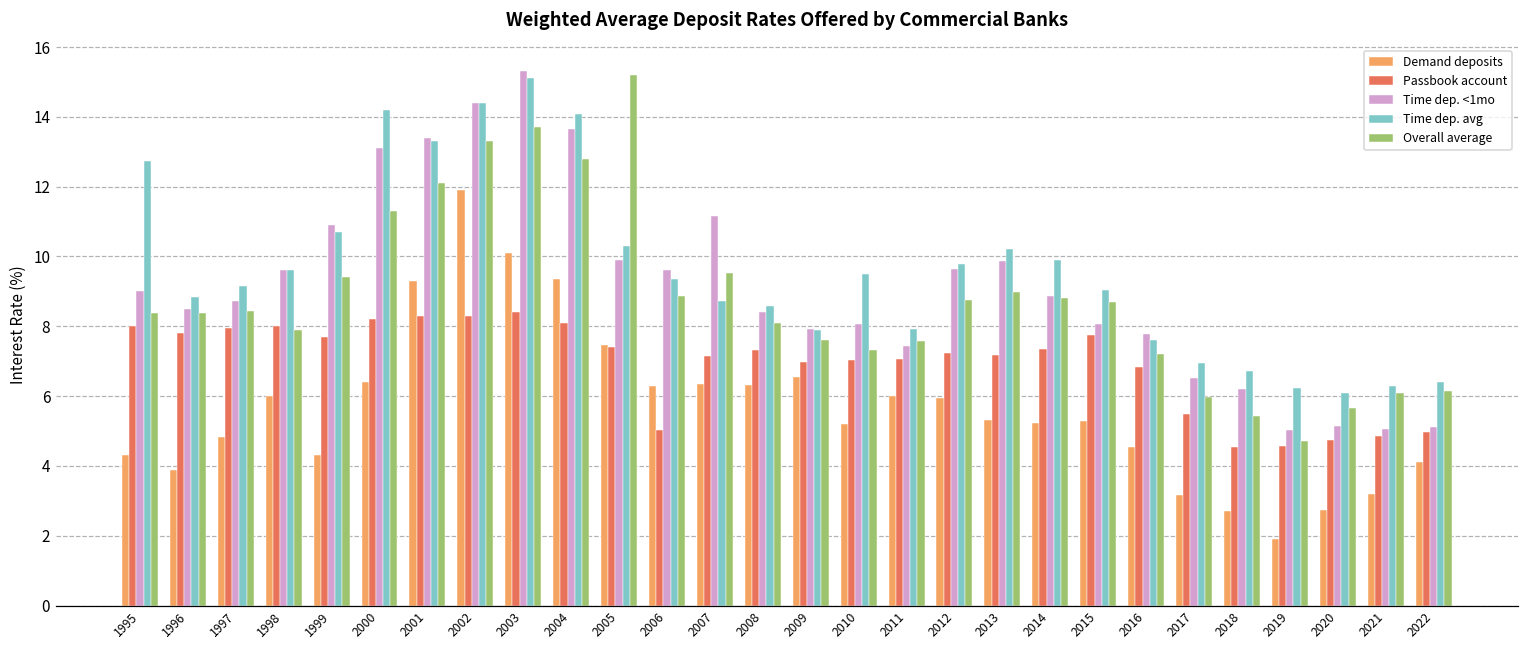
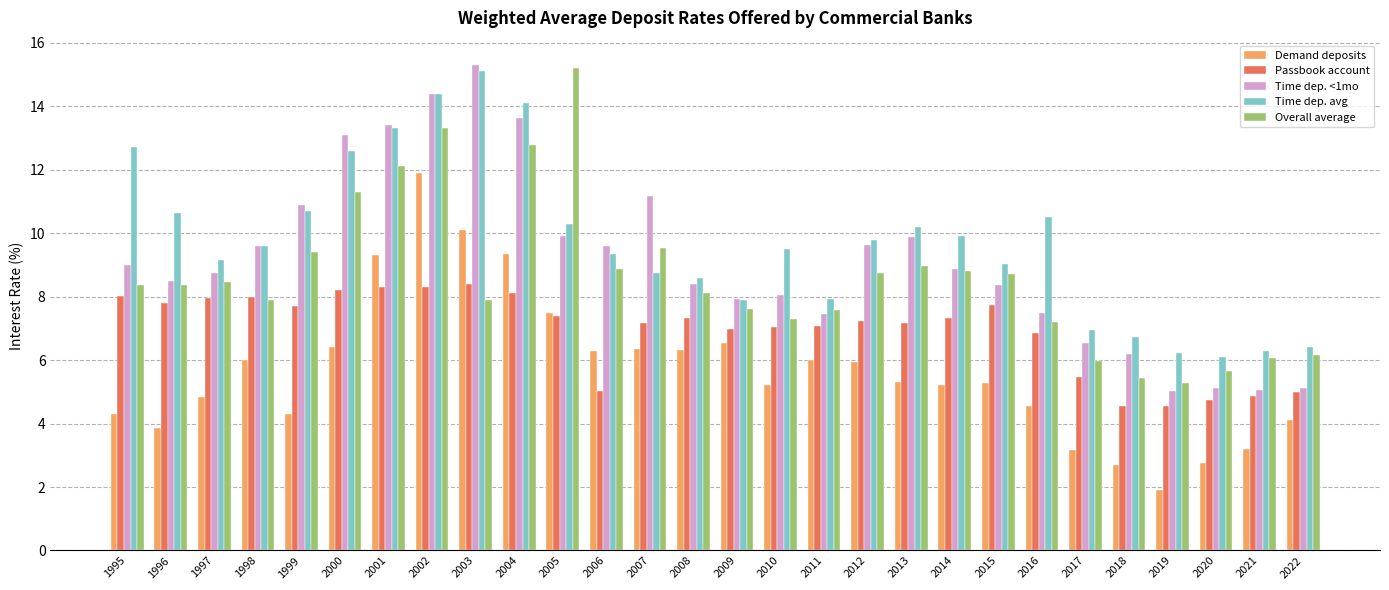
Time dep. avg, 1996: 8.8 -> 10.7
Time dep. avg, 2000: 14.2 -> 12.6
Overall average, 2003: 13.7 -> 7.9
Time dep. <1mo, 2015: 8.1 -> 8.4
Time dep. <1mo, 2016: 7.8 -> 7.5
Time dep. avg, 2016: 7.6 -> 10.5
Overall average, 2019: 4.7 -> 5.3
